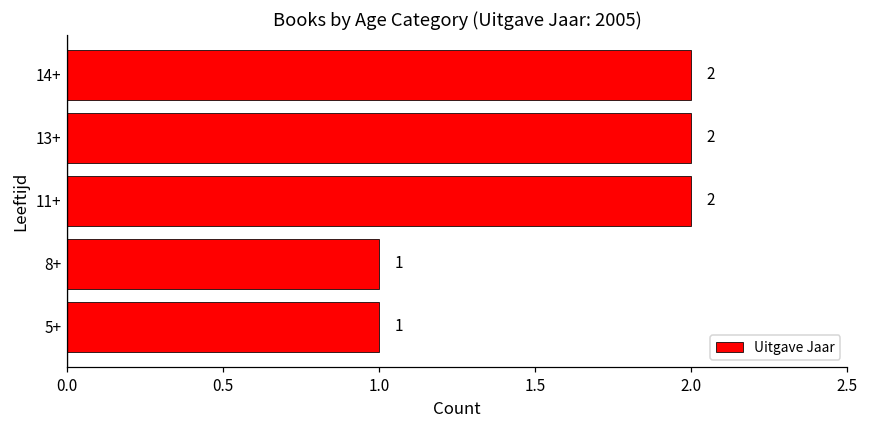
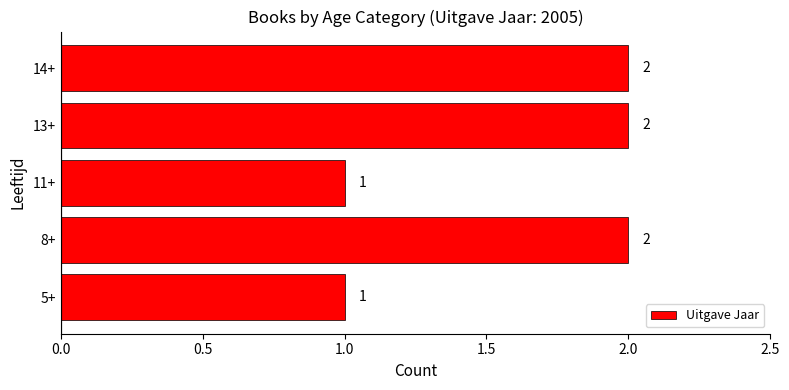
11+: 2 -> 1
8+: 1 -> 2
